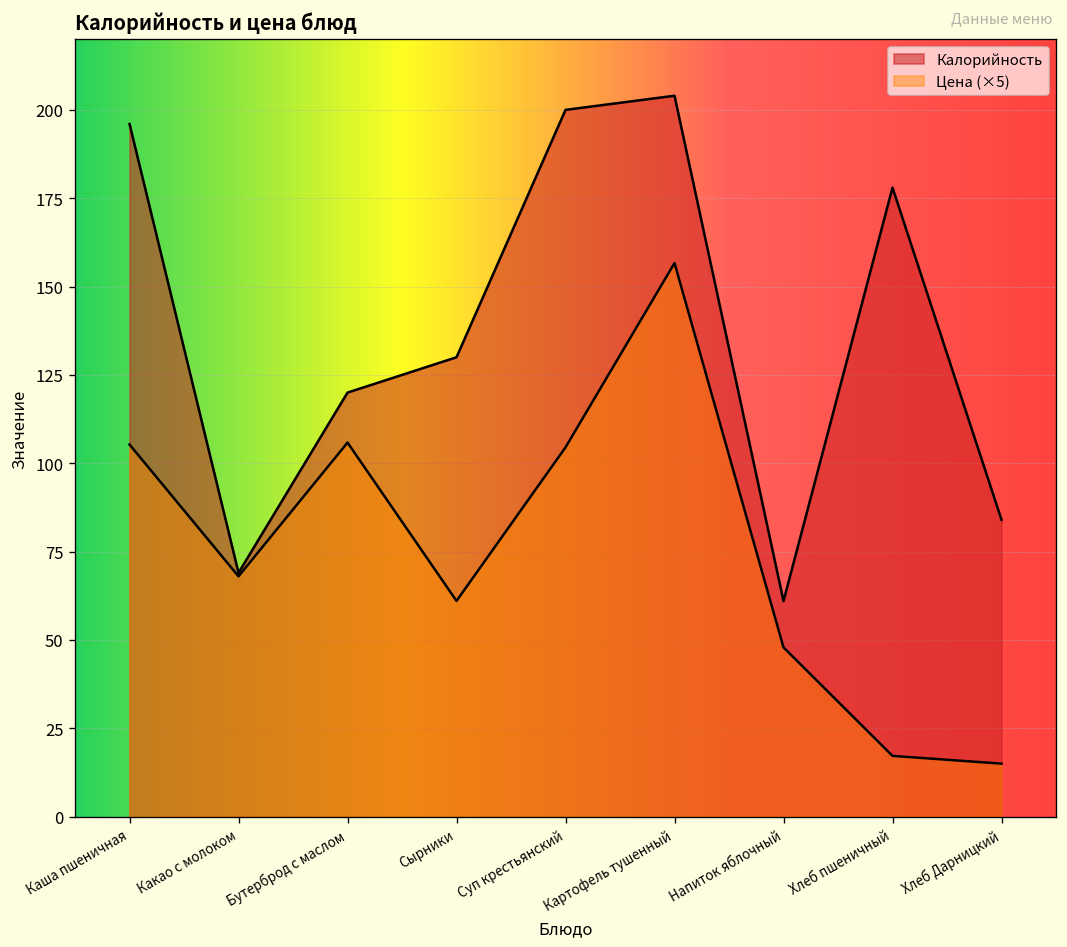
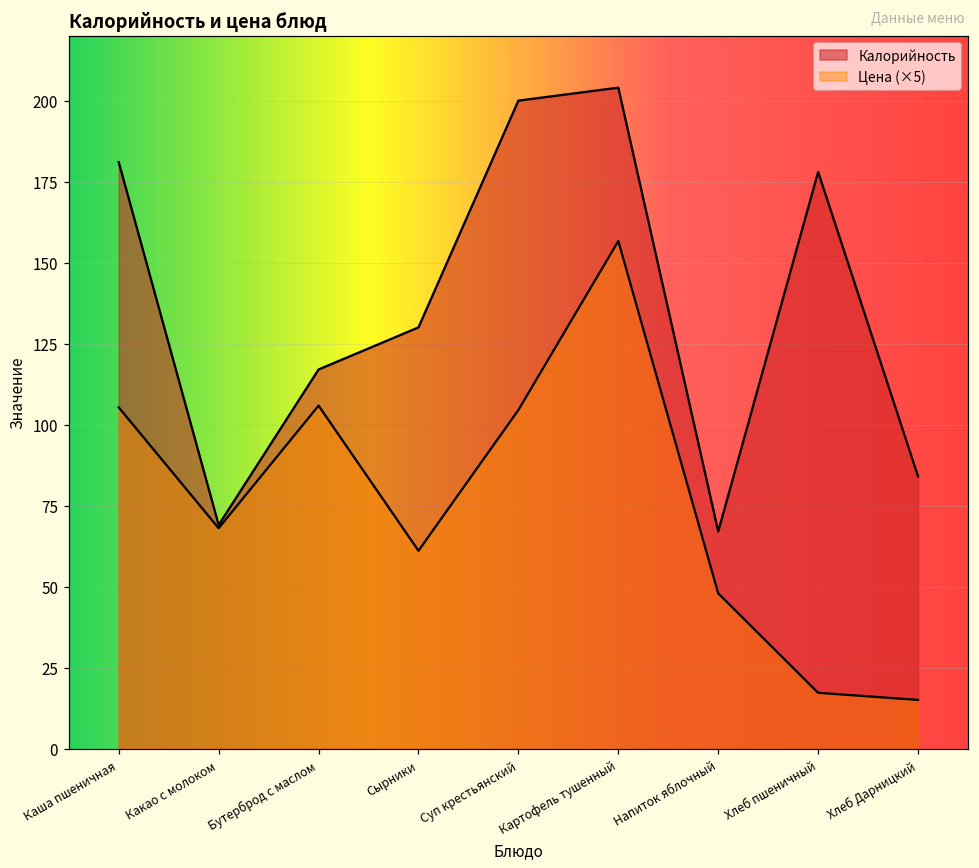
Калорийность, Каша пшеничная: 196 -> 181
Калорийность, Бутерброд с маслом: 120 -> 117
Калорийность, Напиток яблочный: 61 -> 67
